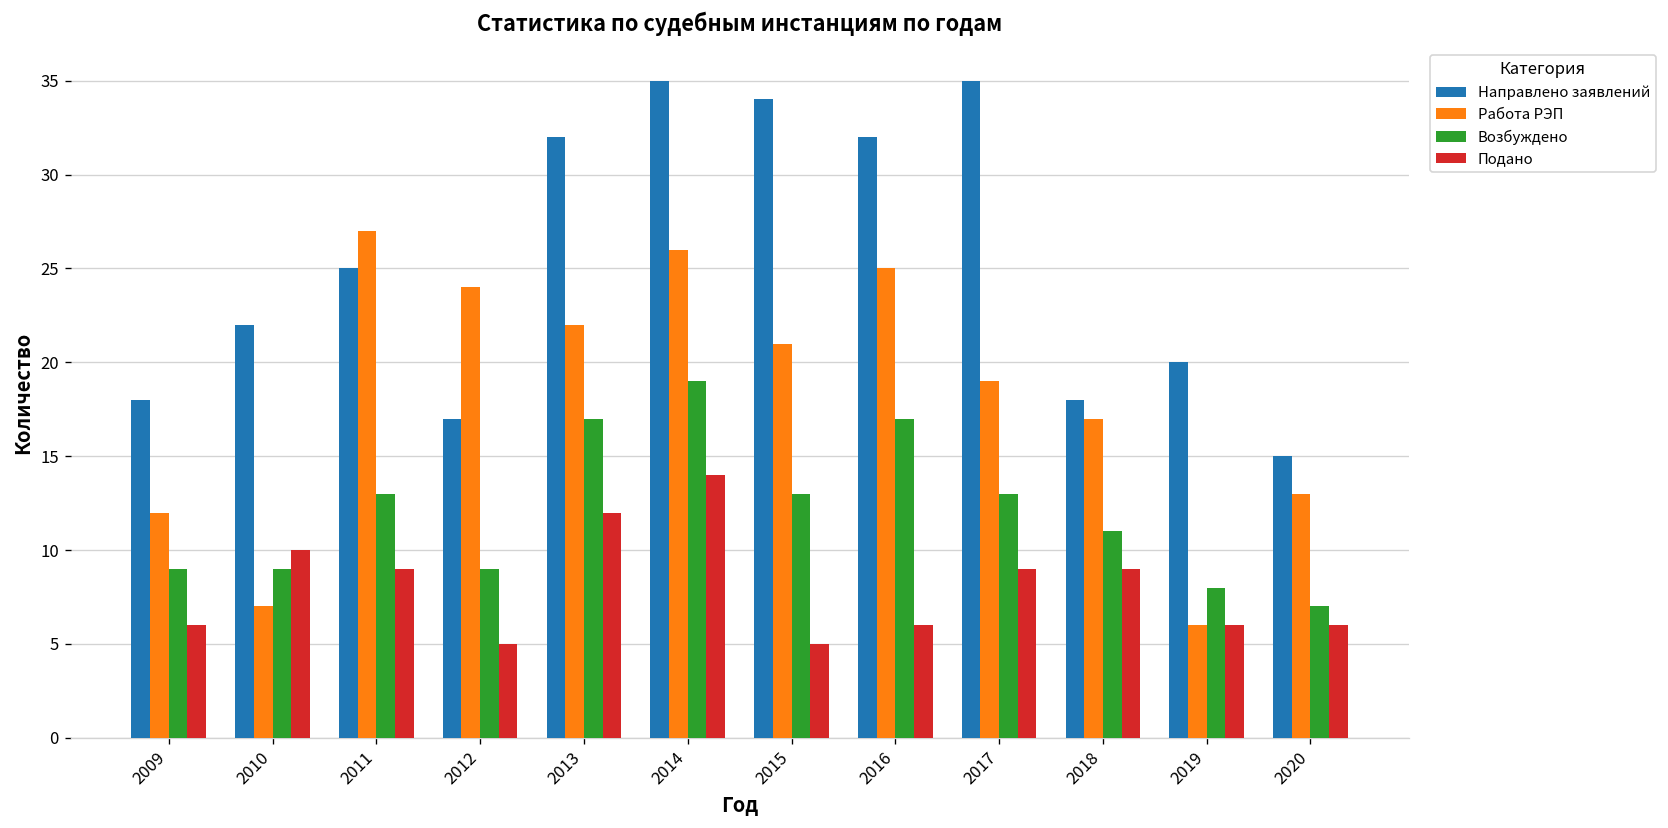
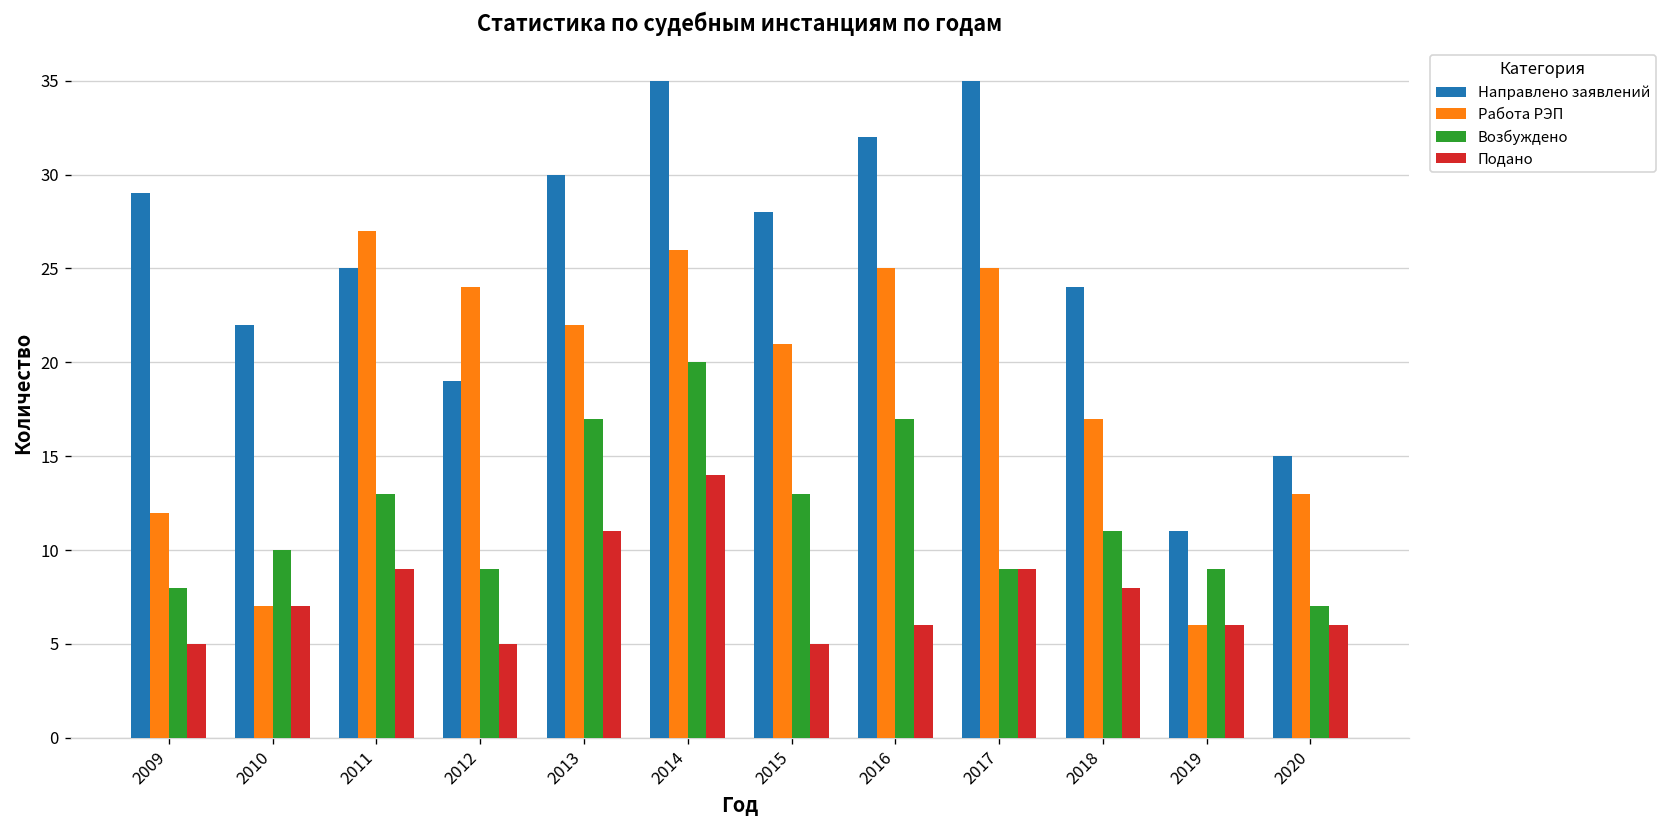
Направлено заявлений, 2009: 18 -> 29
Возбуждено, 2009: 9 -> 8
Подано, 2009: 6 -> 5
Возбуждено, 2010: 9 -> 10
Подано, 2010: 10 -> 7
Направлено заявлений, 2012: 17 -> 19
Направлено заявлений, 2013: 32 -> 30
Подано, 2013: 12 -> 11
Возбуждено, 2014: 19 -> 20
Направлено заявлений, 2015: 34 -> 28
Работа РЭП, 2017: 19 -> 25
Возбуждено, 2017: 13 -> 9
Направлено заявлений, 2018: 18 -> 24
Подано, 2018: 9 -> 8
Направлено заявлений, 2019: 20 -> 11
Возбуждено, 2019: 8 -> 9
